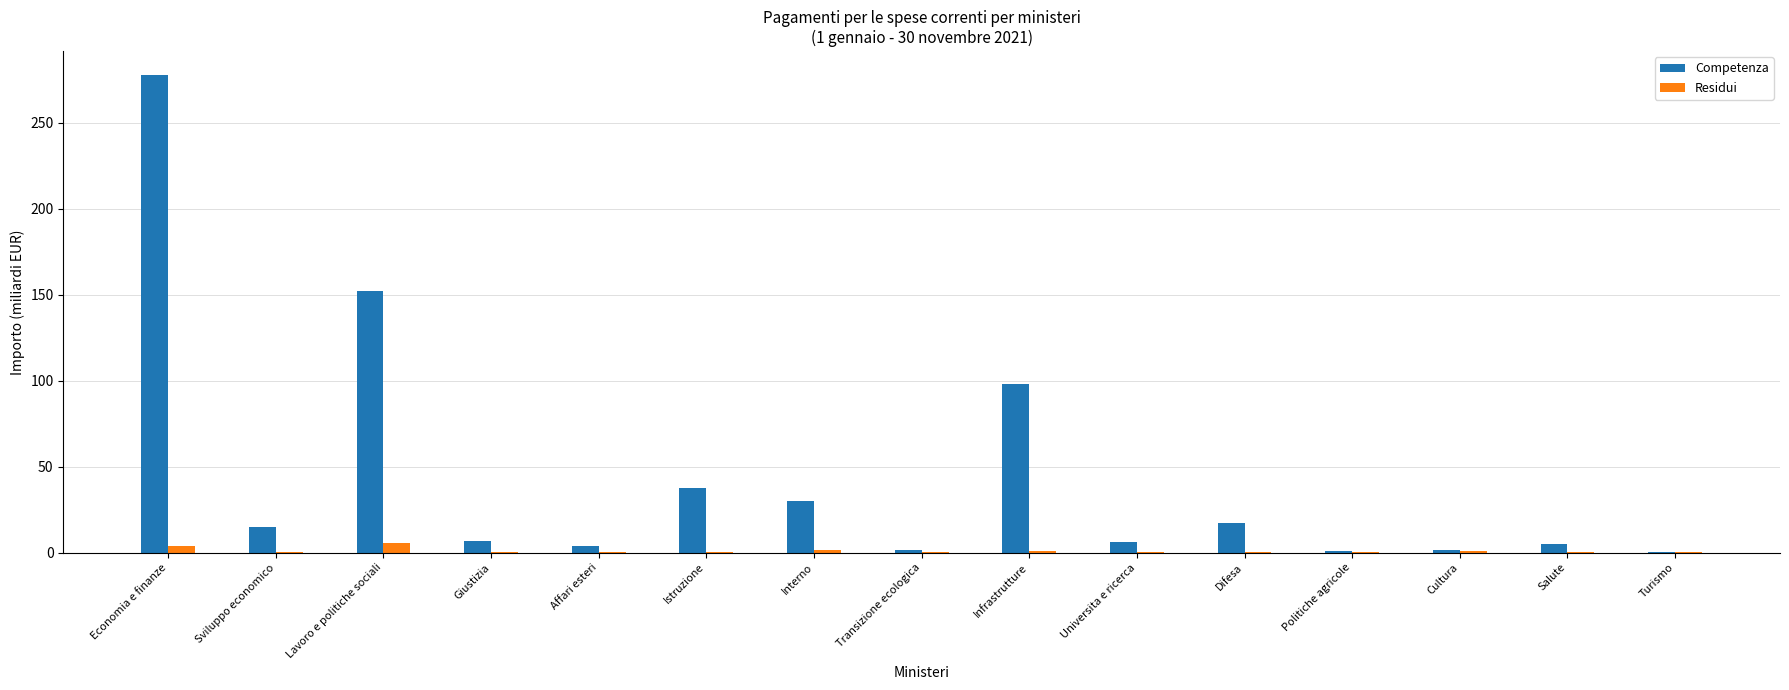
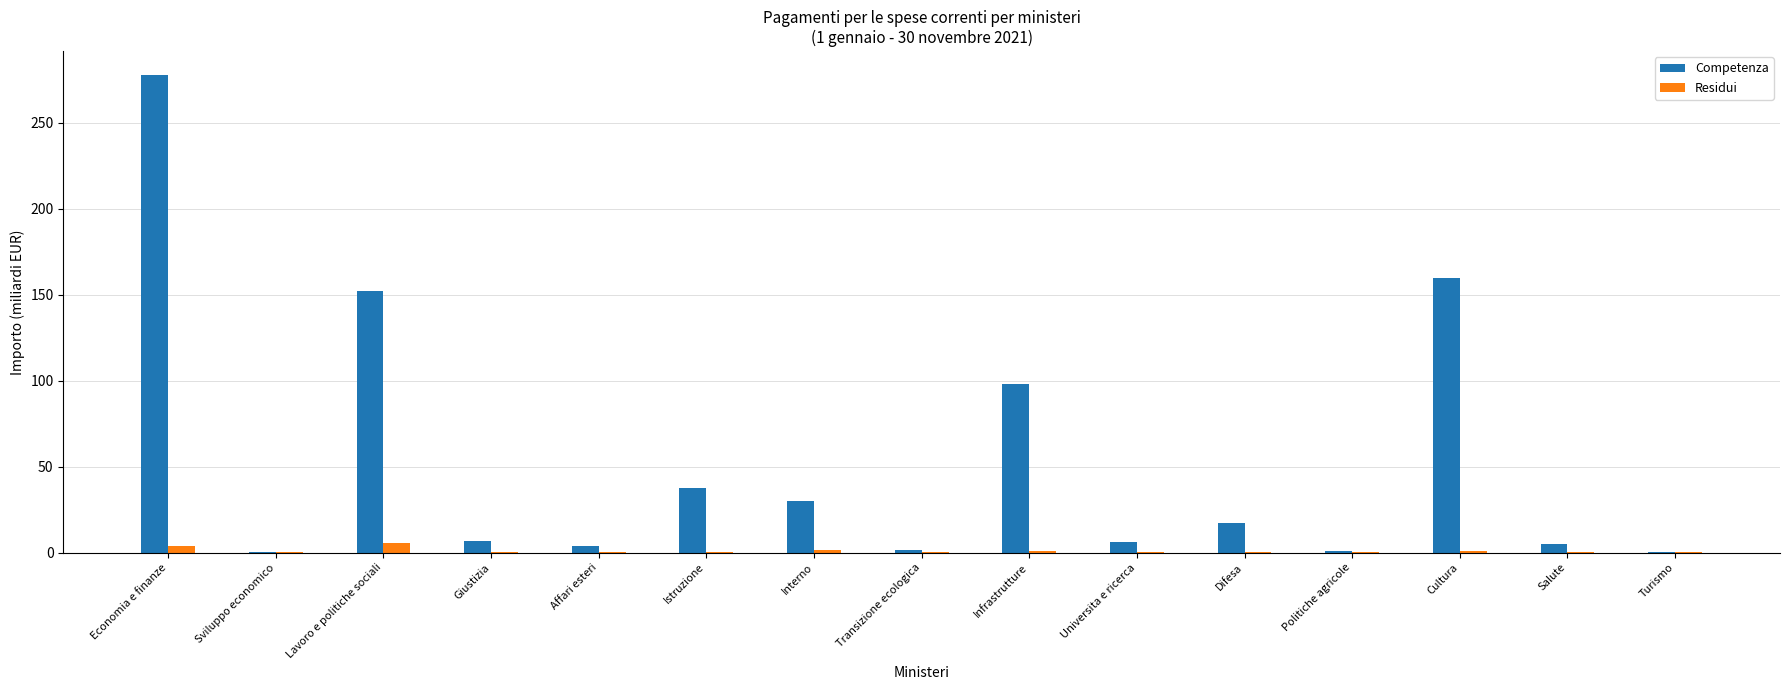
Competenza, Sviluppo economico: 15 -> 0
Competenza, Cultura: 1 -> 160
